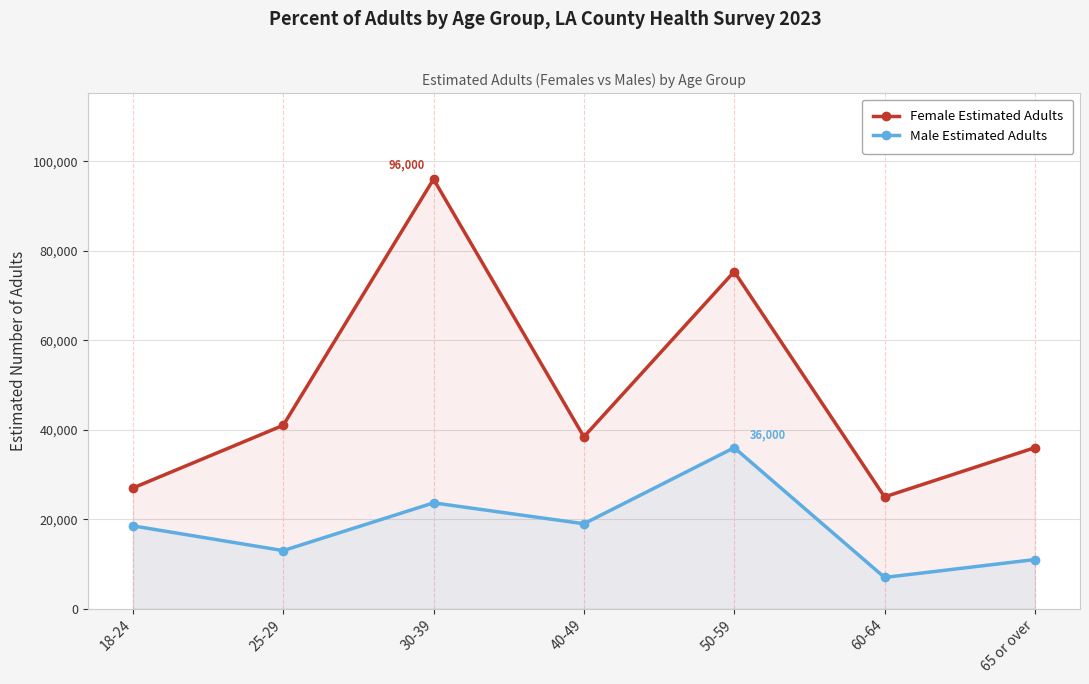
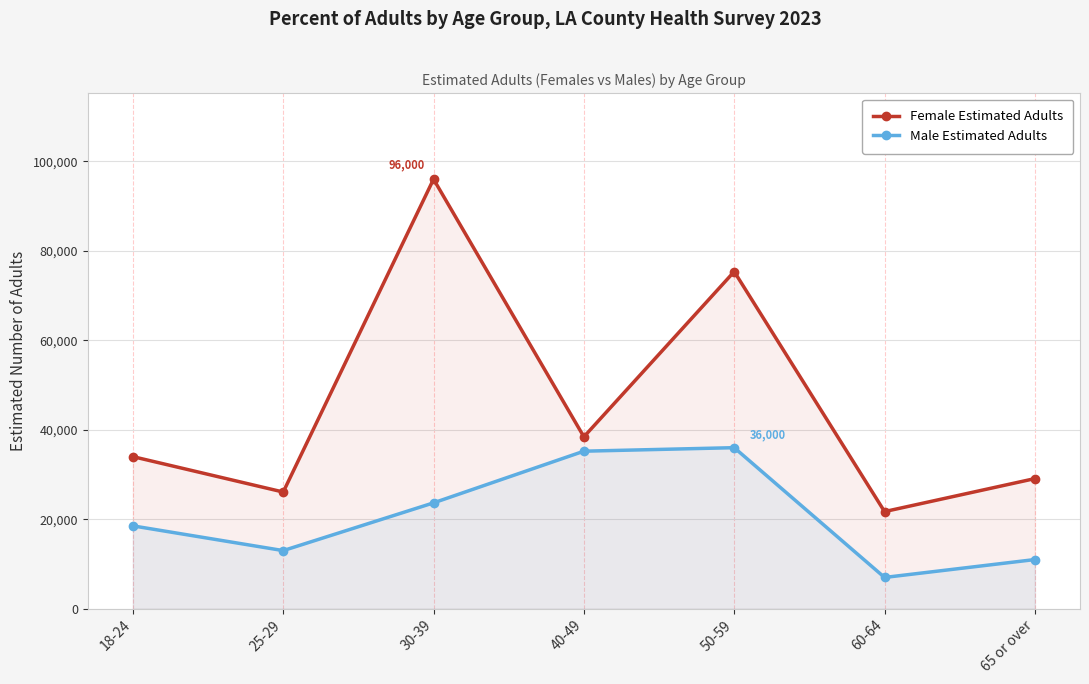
Female Estimated Adults, 18-24: 27,000 -> 34,000
Female Estimated Adults, 25-29: 41,000 -> 26,000
Male Estimated Adults, 40-49: 19,000 -> 35,000
Female Estimated Adults, 60-64: 25,000 -> 22,000
Female Estimated Adults, 65 or over: 36,000 -> 29,000
